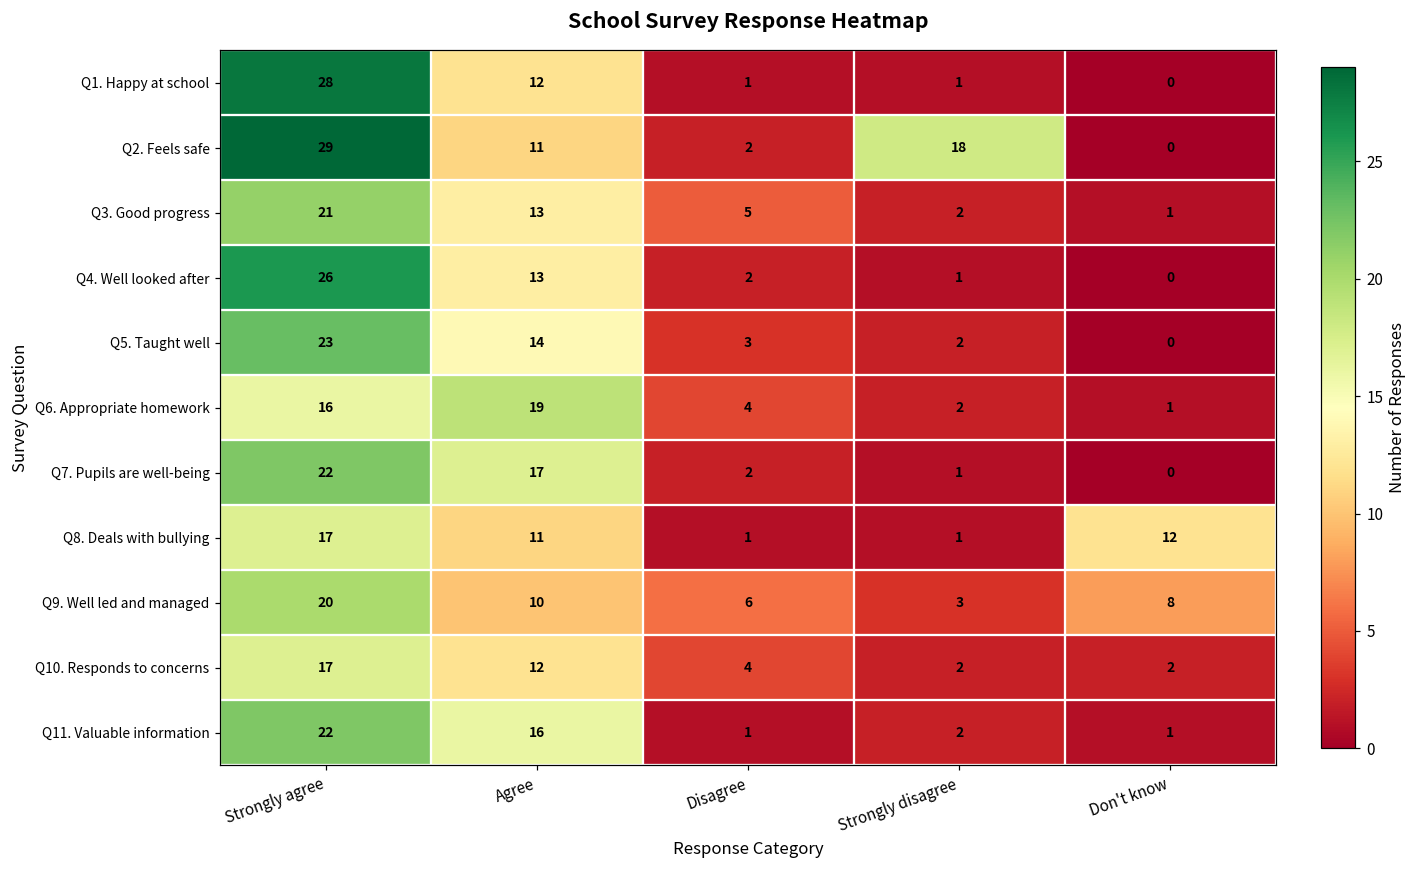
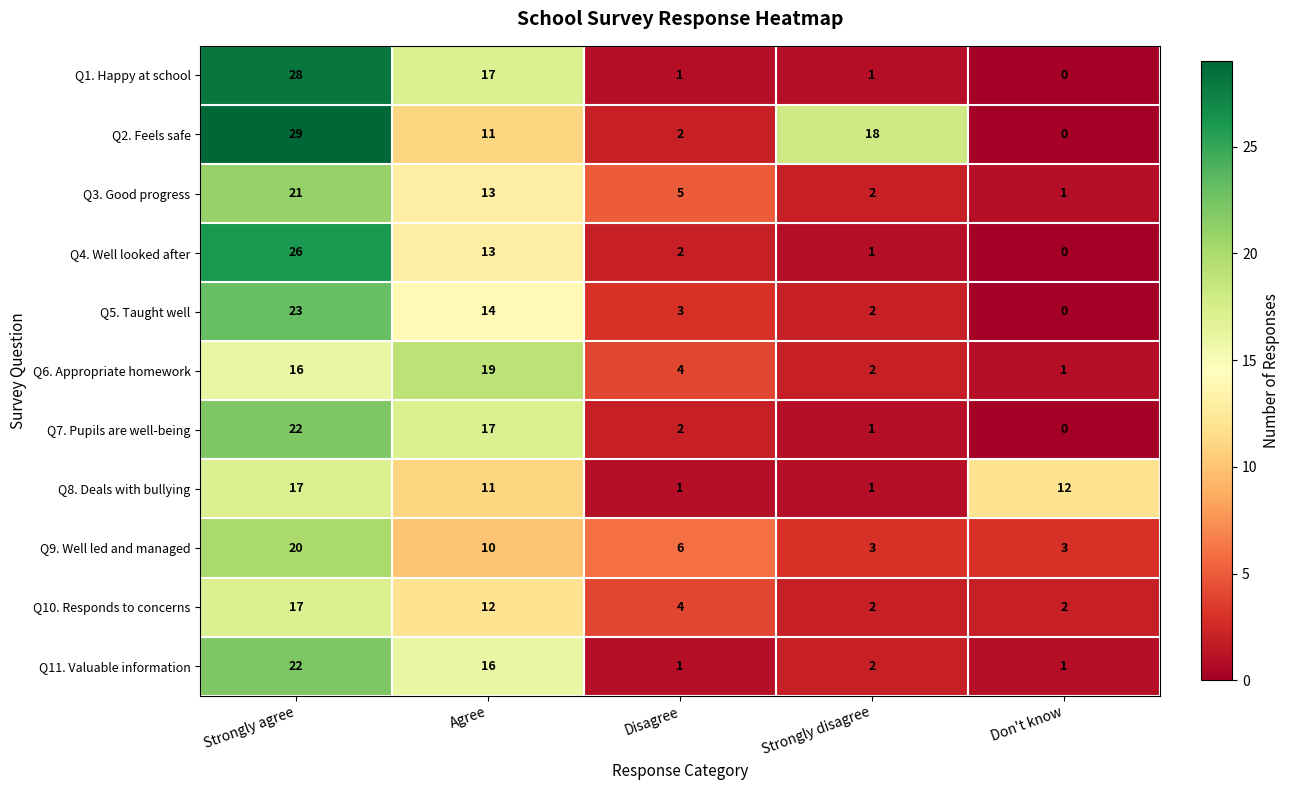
Q1. Happy at school, Agree: 12 -> 17
Q9. Well led and managed, Don't know: 8 -> 3
